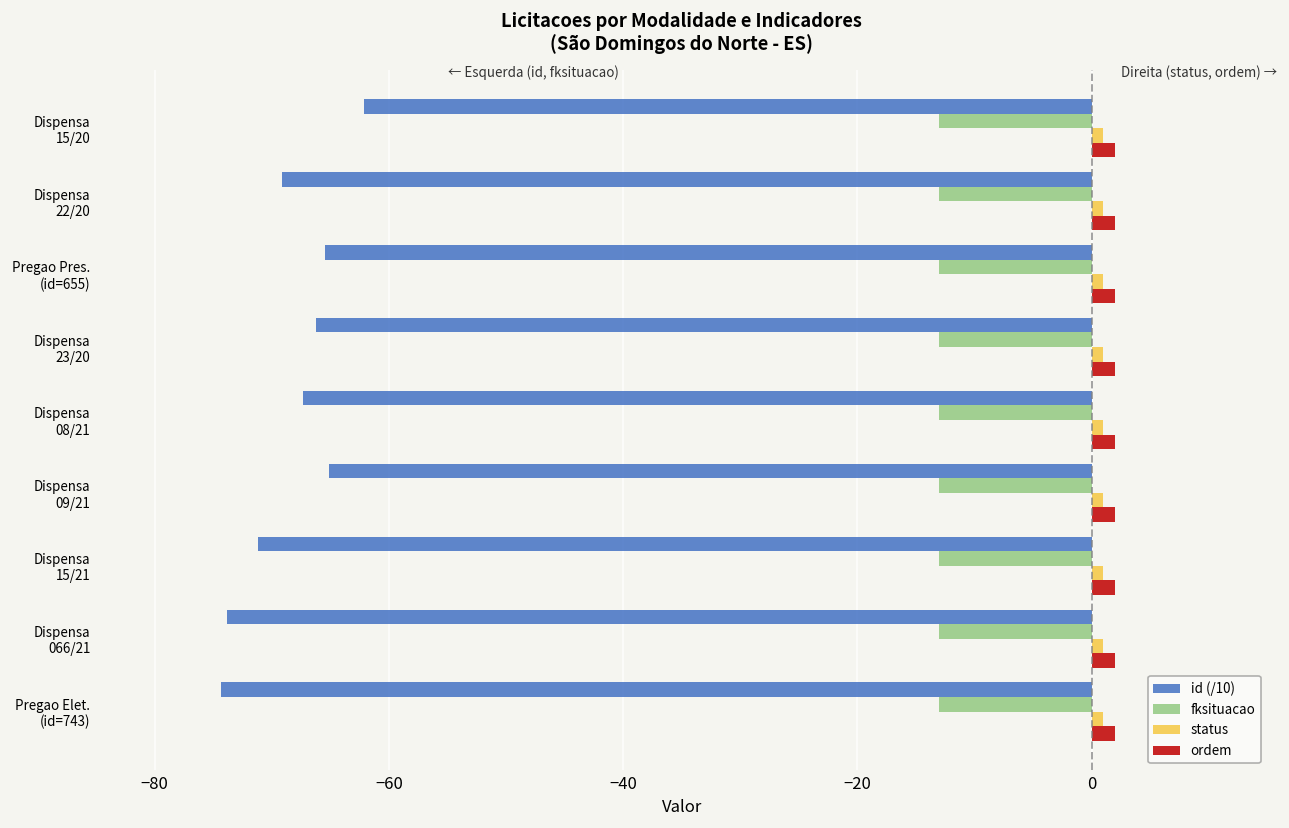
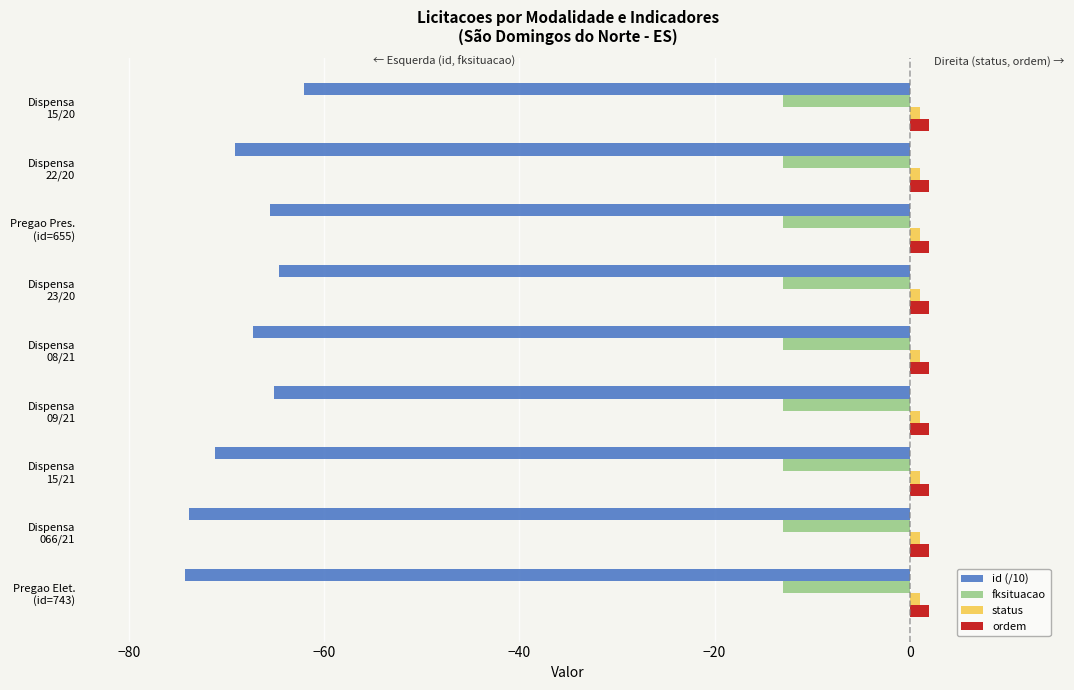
id (/10), Dispensa 23/20: -66 -> -65
